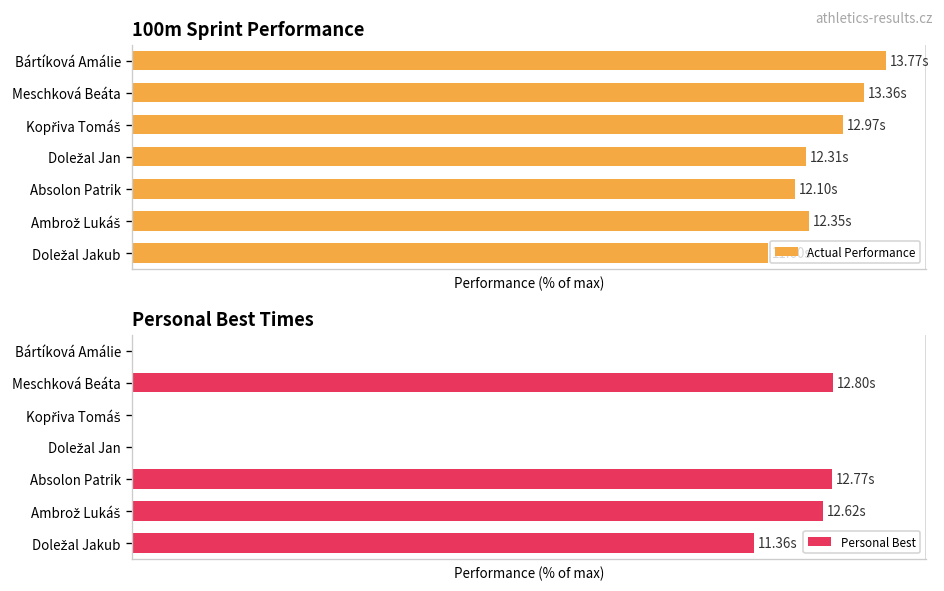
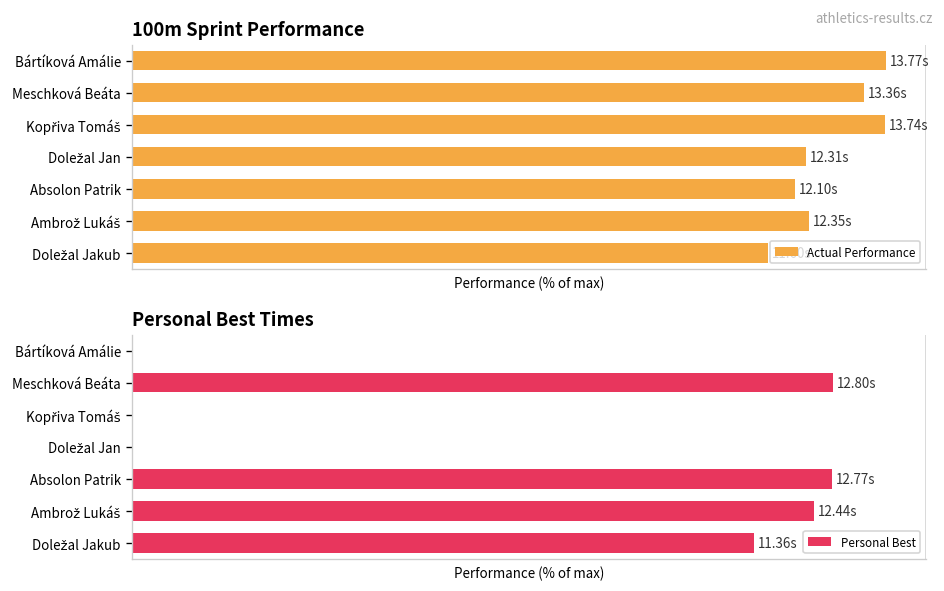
100m Sprint Performance, Kopřiva Tomáš: 12.97s -> 13.74s
Personal Best Times, Ambrož Lukáš: 12.62s -> 12.44s
